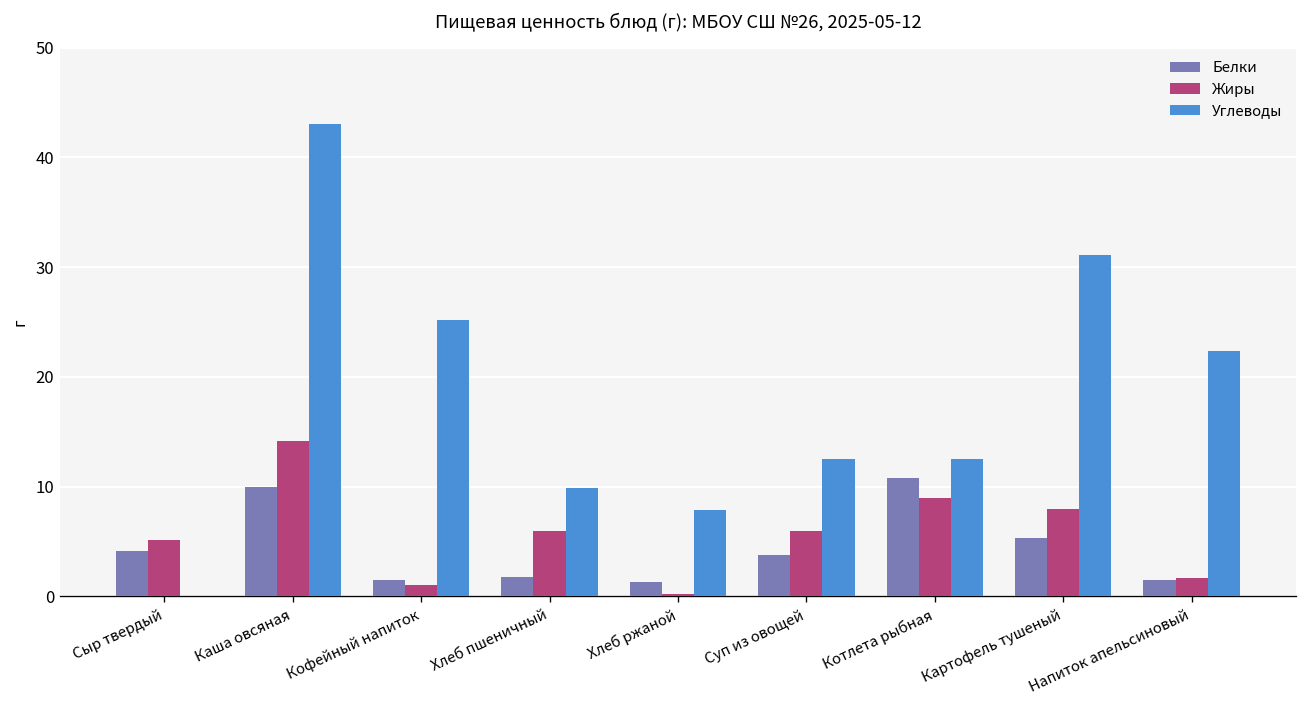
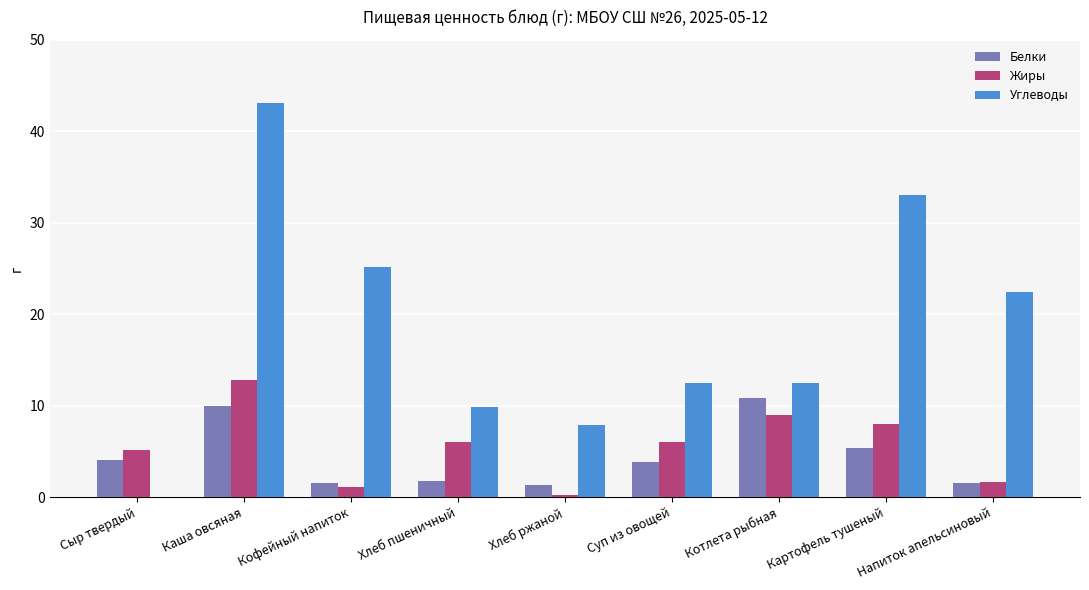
Жиры, Каша овсяная: 14 -> 13
Углеводы, Картофель тушеный: 31 -> 33
